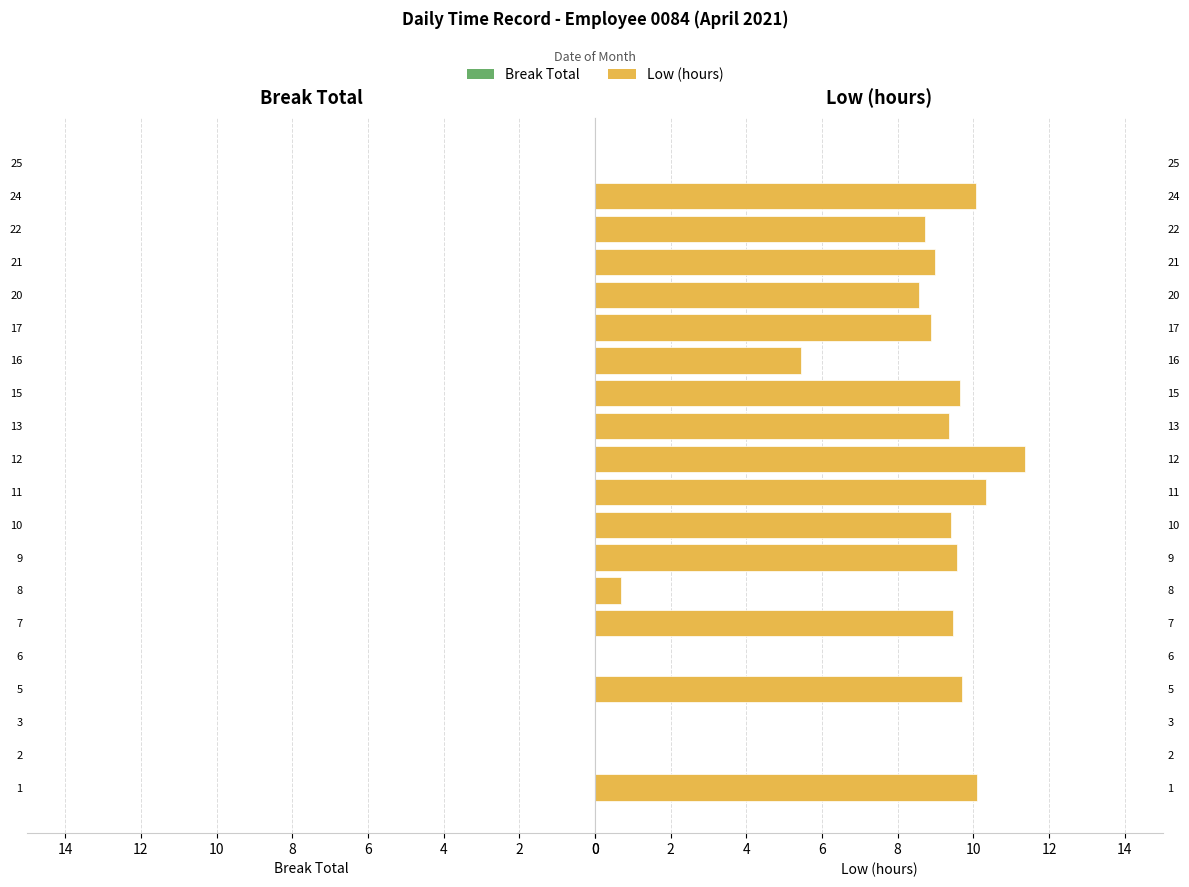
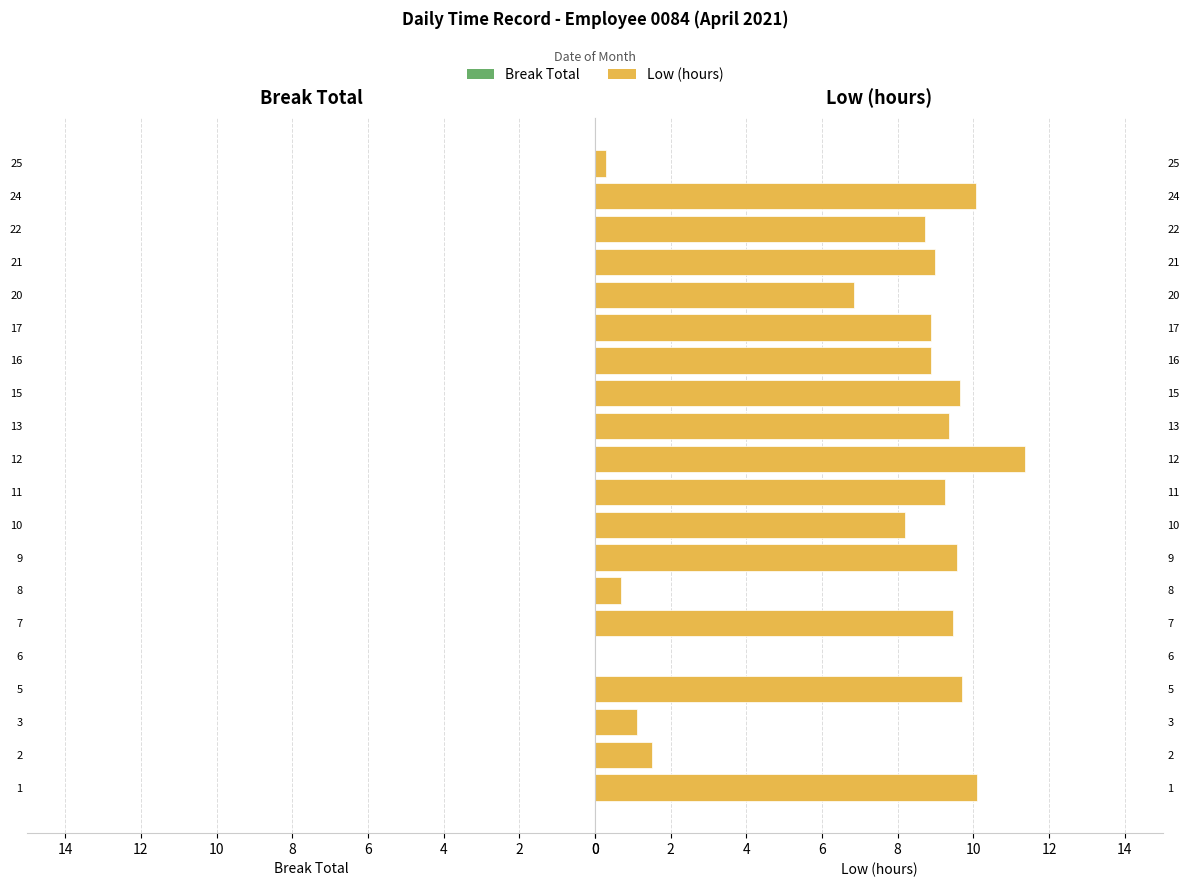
Low (hours), 25: 0.0 -> 0.3
Low (hours), 20: 8.6 -> 6.8
Low (hours), 16: 5.5 -> 8.9
Low (hours), 11: 10.3 -> 9.3
Low (hours), 10: 9.4 -> 8.2
Low (hours), 3: 0.0 -> 1.1
Low (hours), 2: 0.0 -> 1.5
